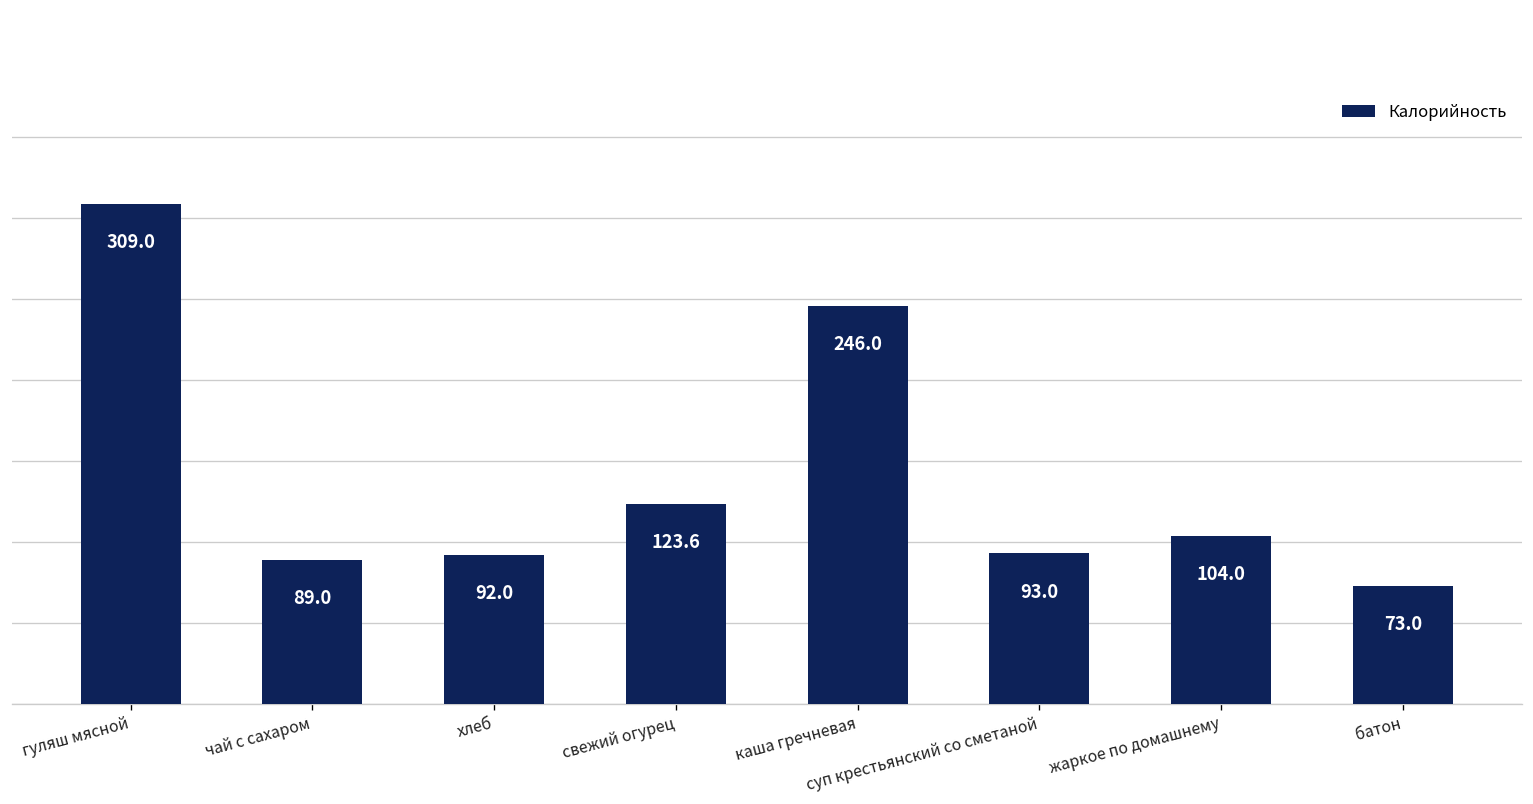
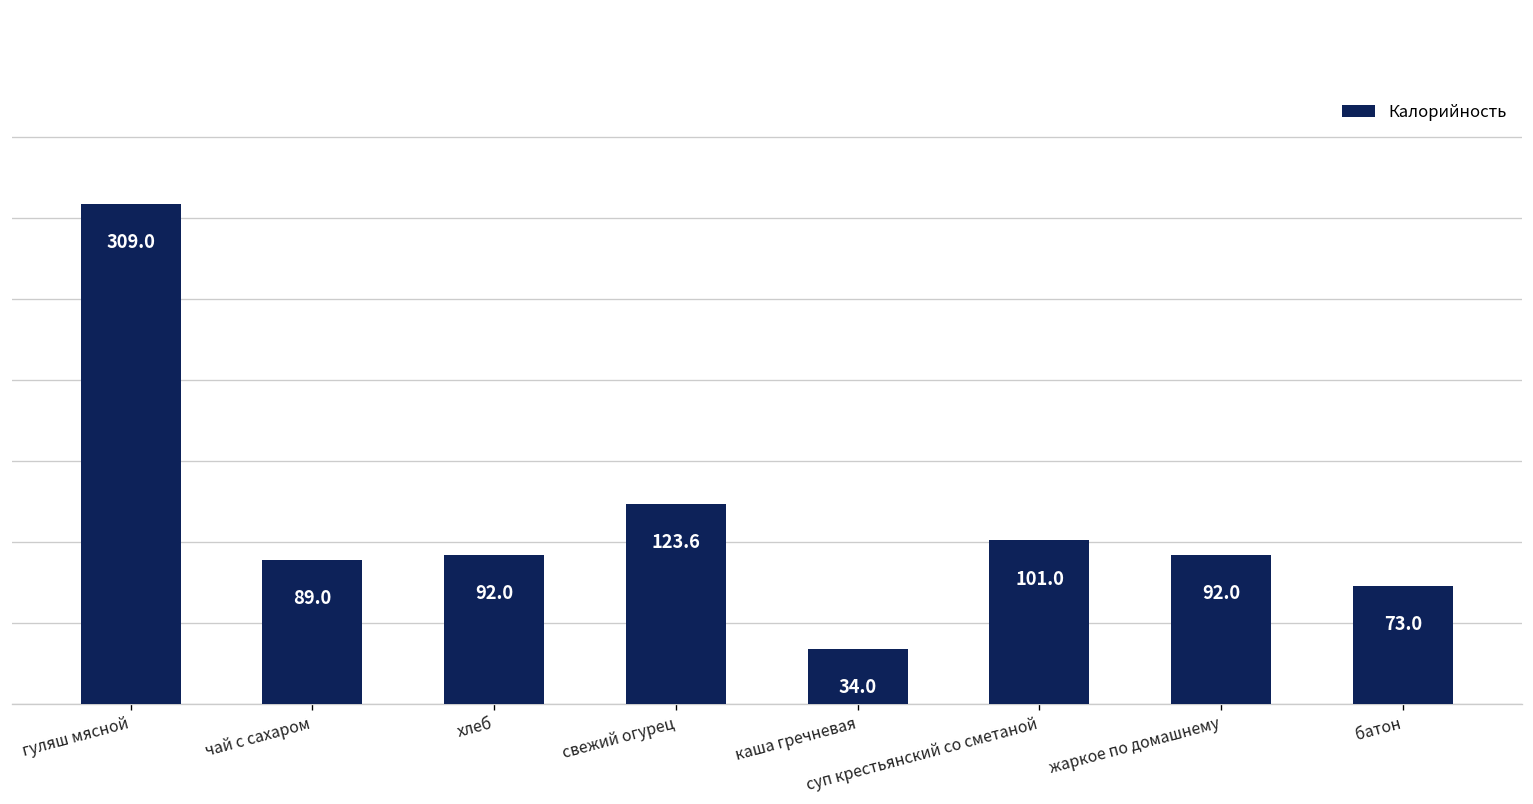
каша гречневая: 246.0 -> 34.0
суп крестьянский со сметаной: 93.0 -> 101.0
жаркое по домашнему: 104.0 -> 92.0
